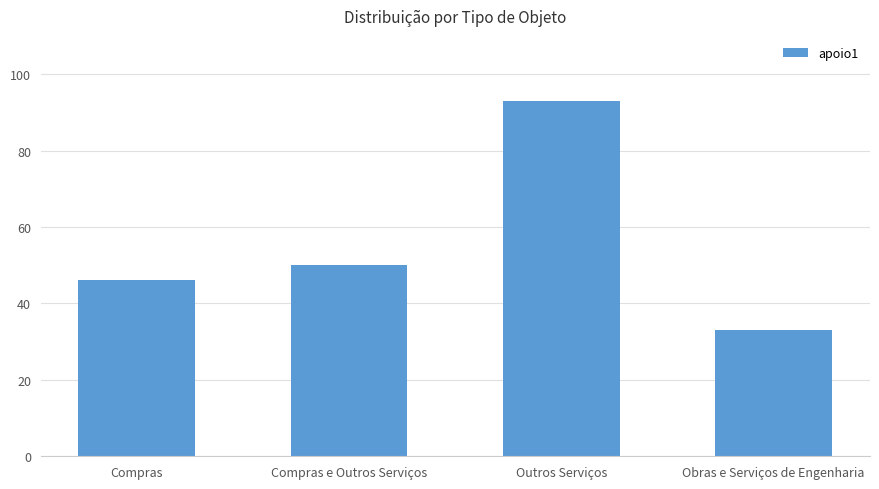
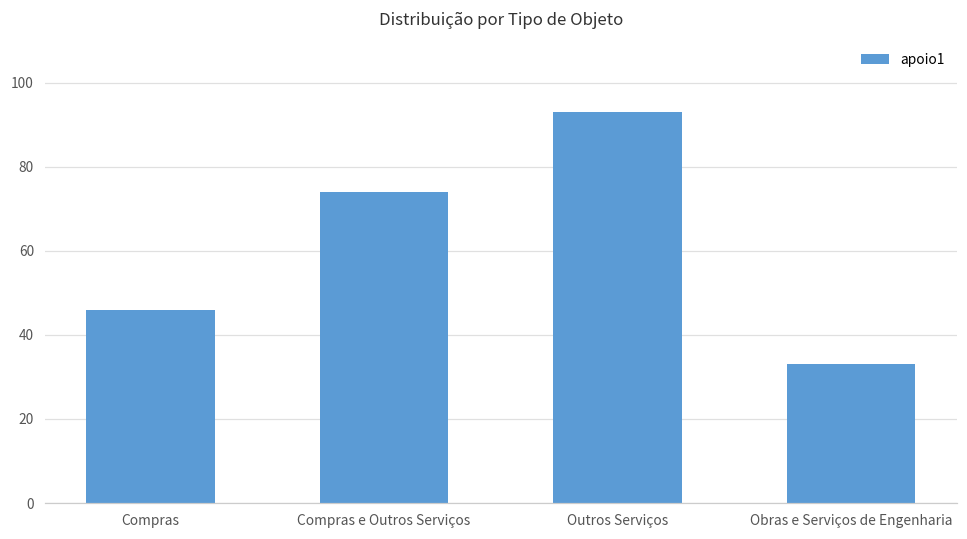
Compras e Outros Serviços: 50 -> 74
